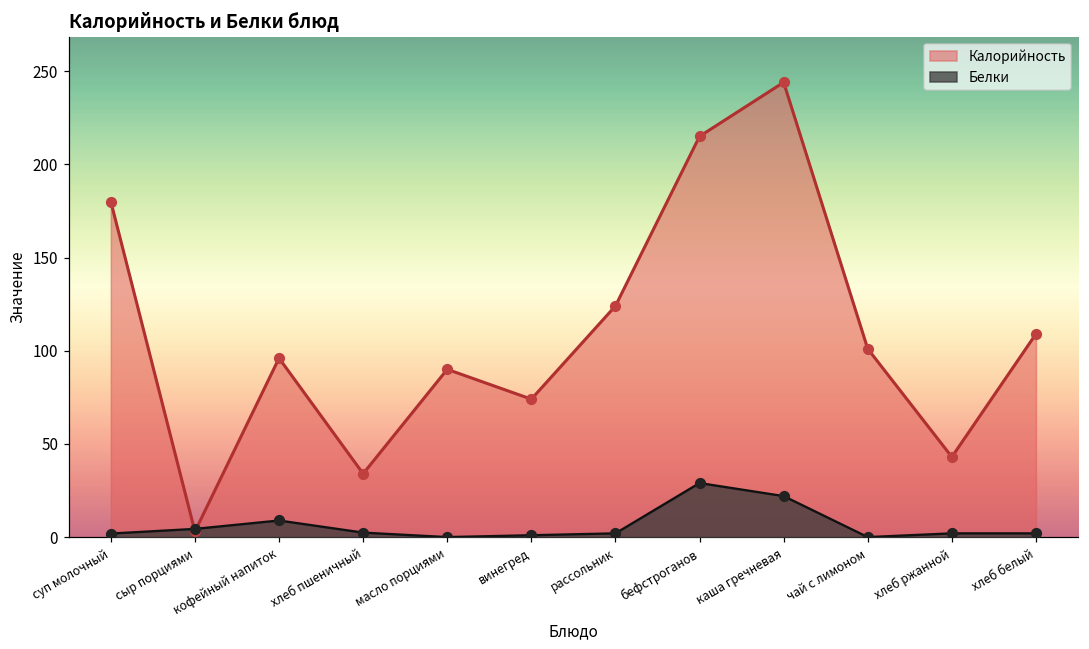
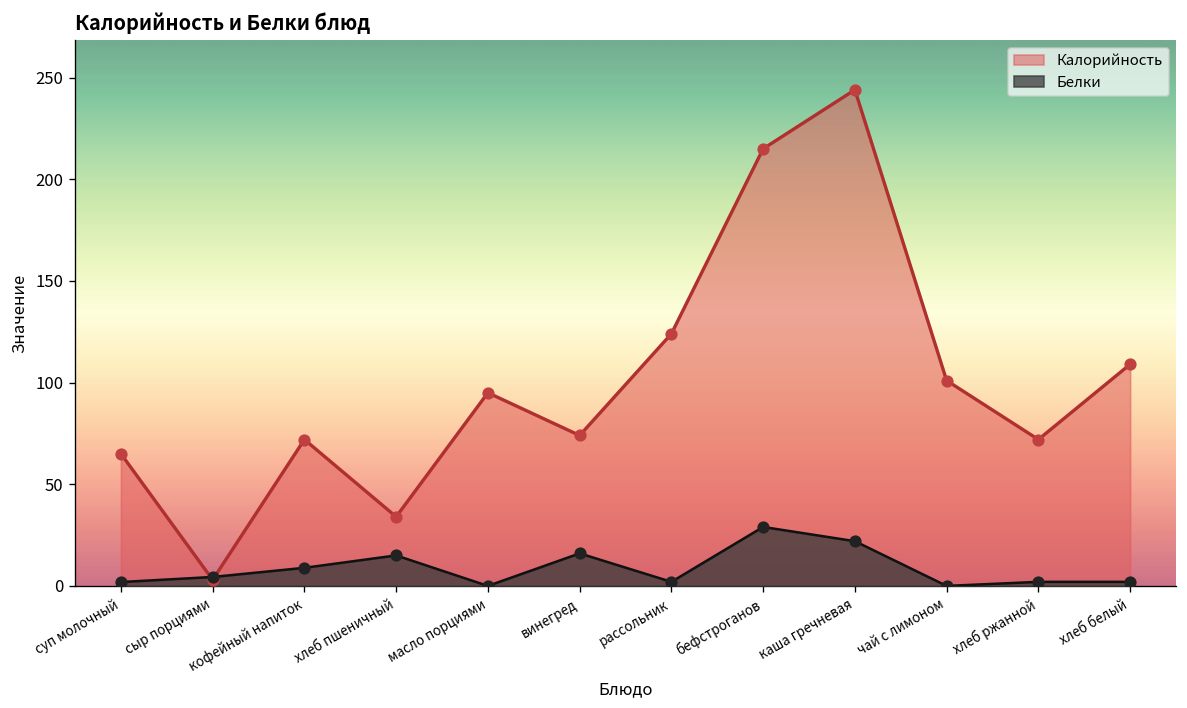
Калорийность, суп молочный: 180 -> 65
Калорийность, кофейный напиток: 96 -> 72
Белки, хлеб пшеничный: 2 -> 15
Калорийность, масло порциями: 90 -> 95
Белки, винегред: 1 -> 16
Калорийность, хлеб ржанной: 43 -> 72
